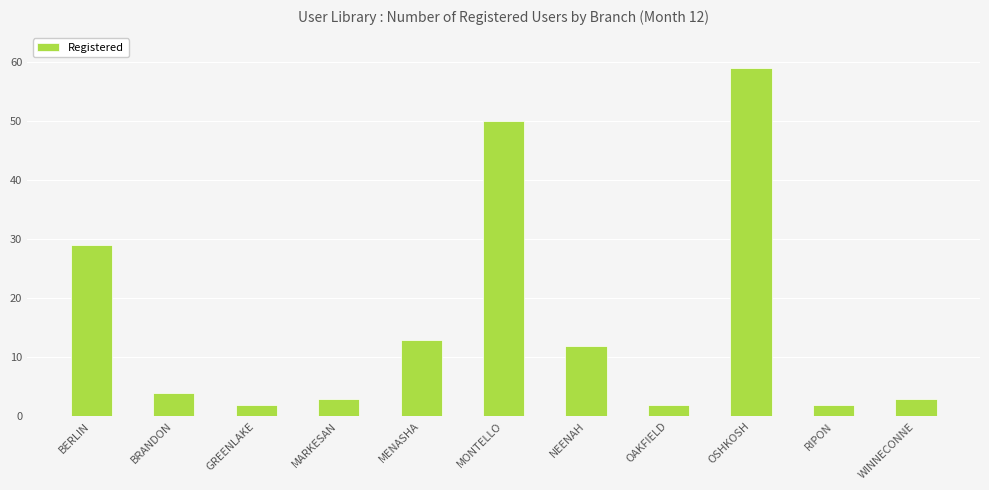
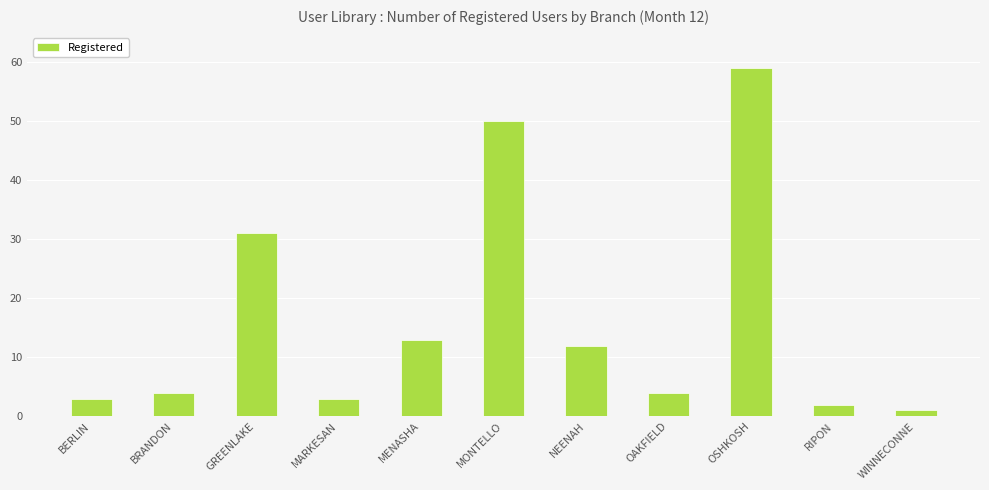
BERLIN: 29 -> 3
GREENLAKE: 2 -> 31
OAKFIELD: 2 -> 4
WINNECONNE: 3 -> 1
